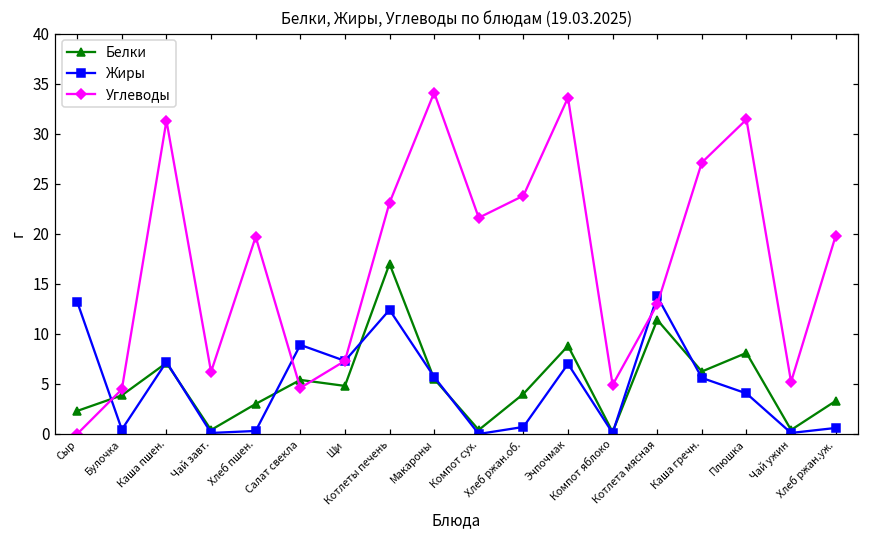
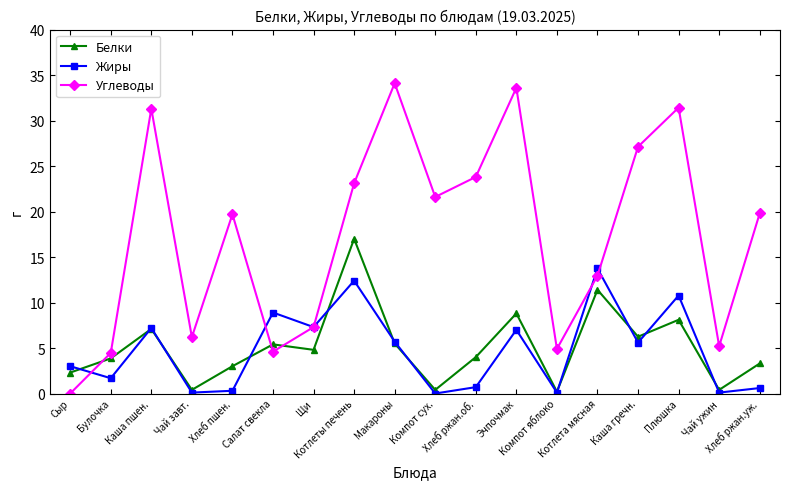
Жиры, Сыр: 13 -> 3
Жиры, Булочка: 0 -> 2
Жиры, Плюшка: 4 -> 11
